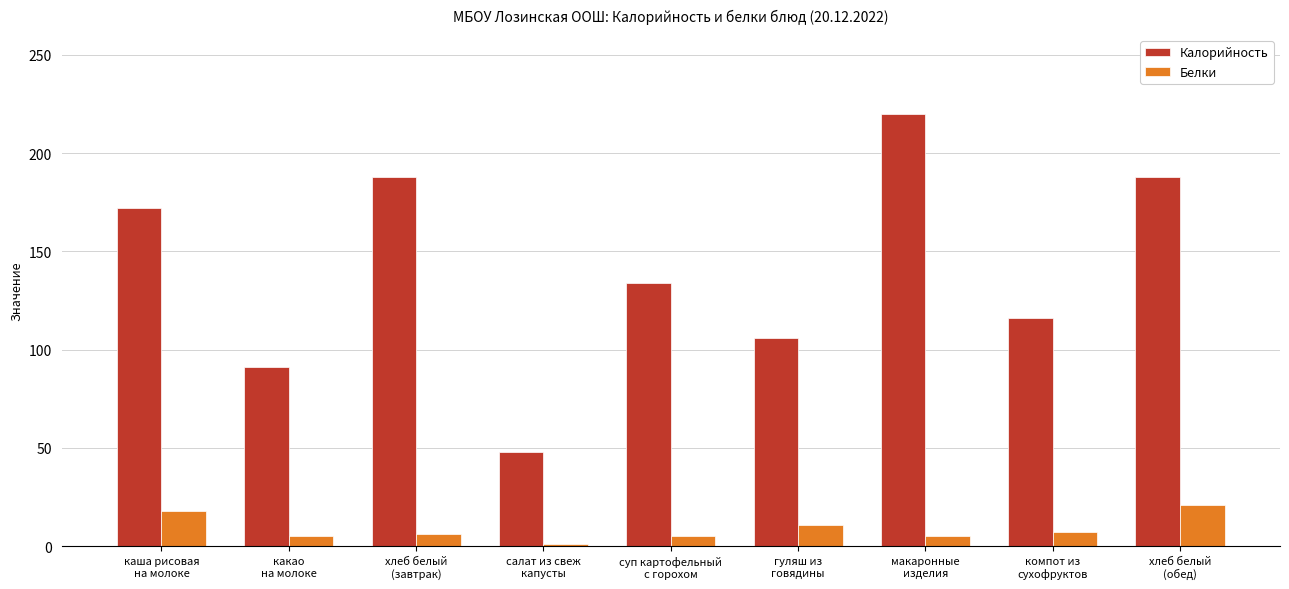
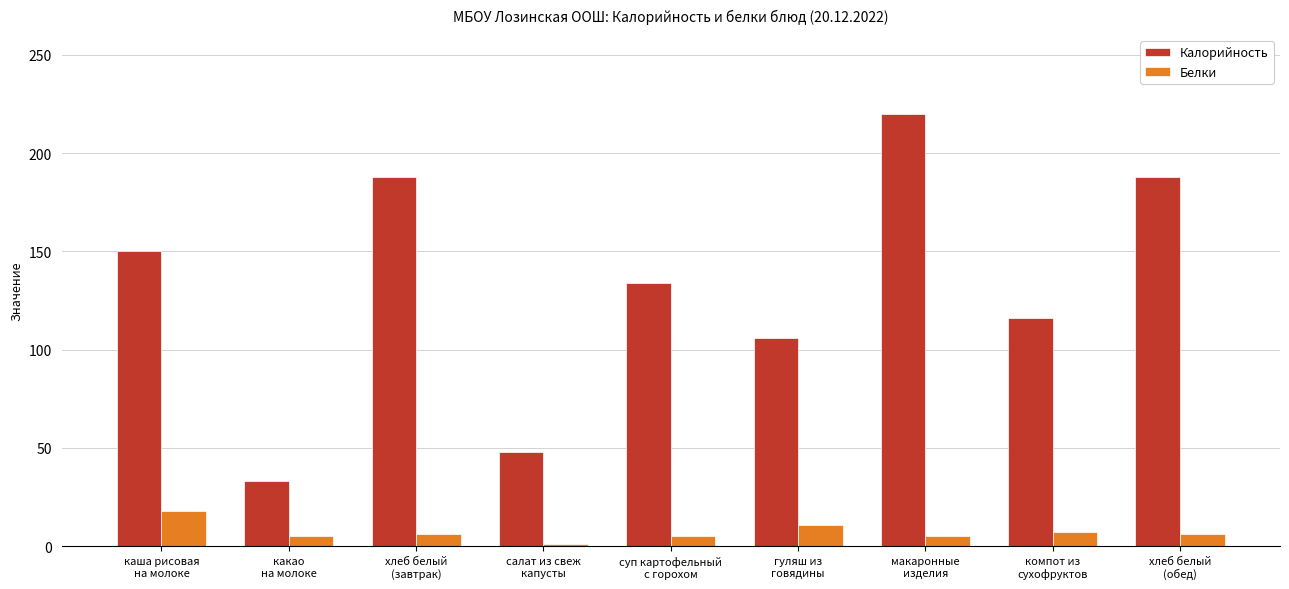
Калорийность, каша рисовая на молоке: 172 -> 150
Калорийность, какао на молоке: 91 -> 33
Белки, хлеб белый (обед): 21 -> 6
